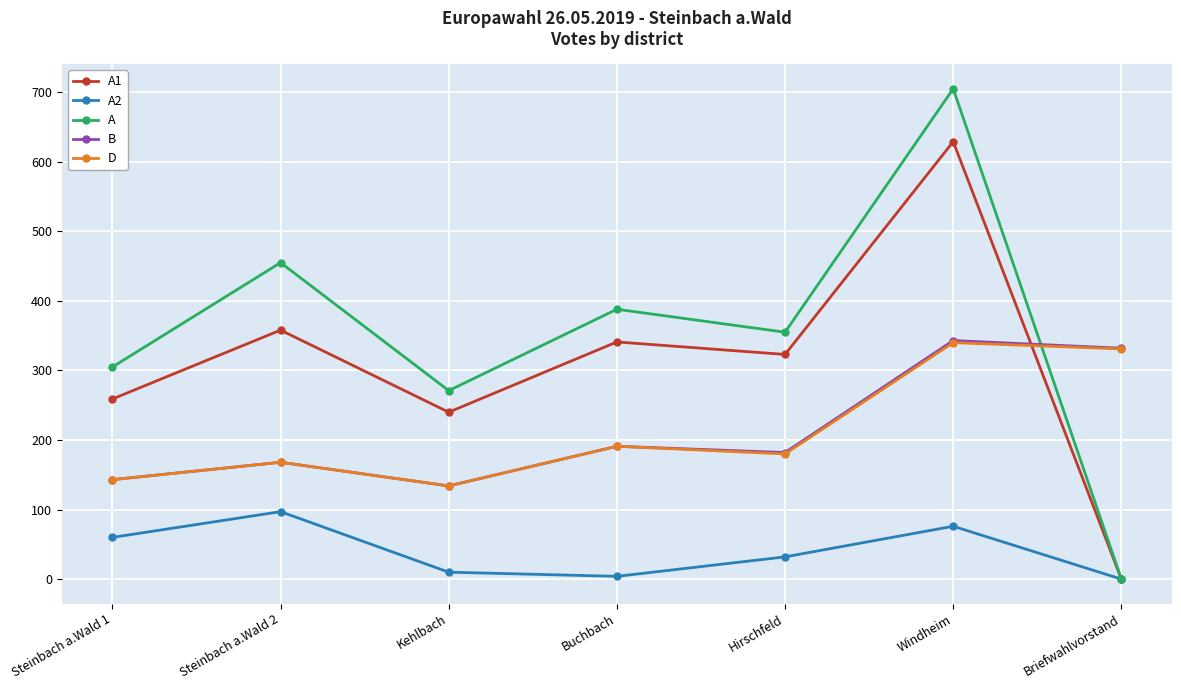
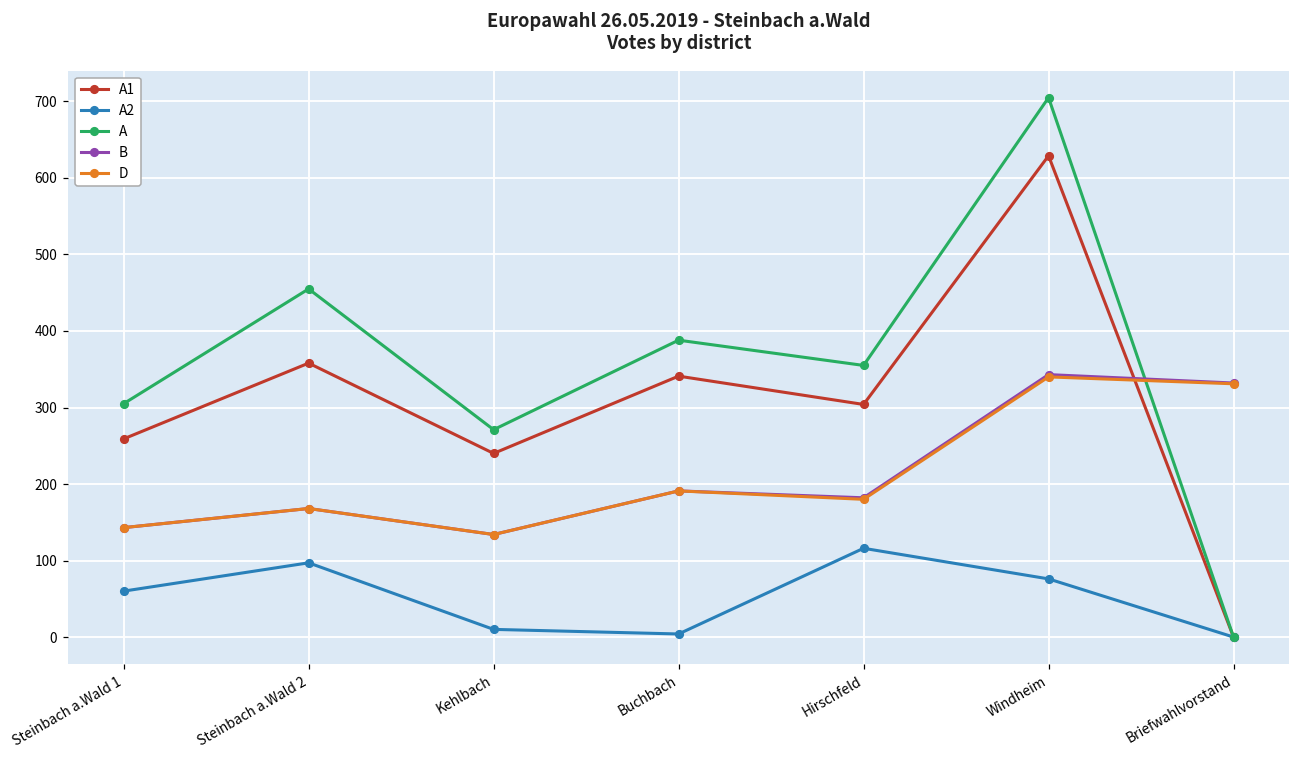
A1, Hirschfeld: 320 -> 300
A2, Hirschfeld: 30 -> 120
